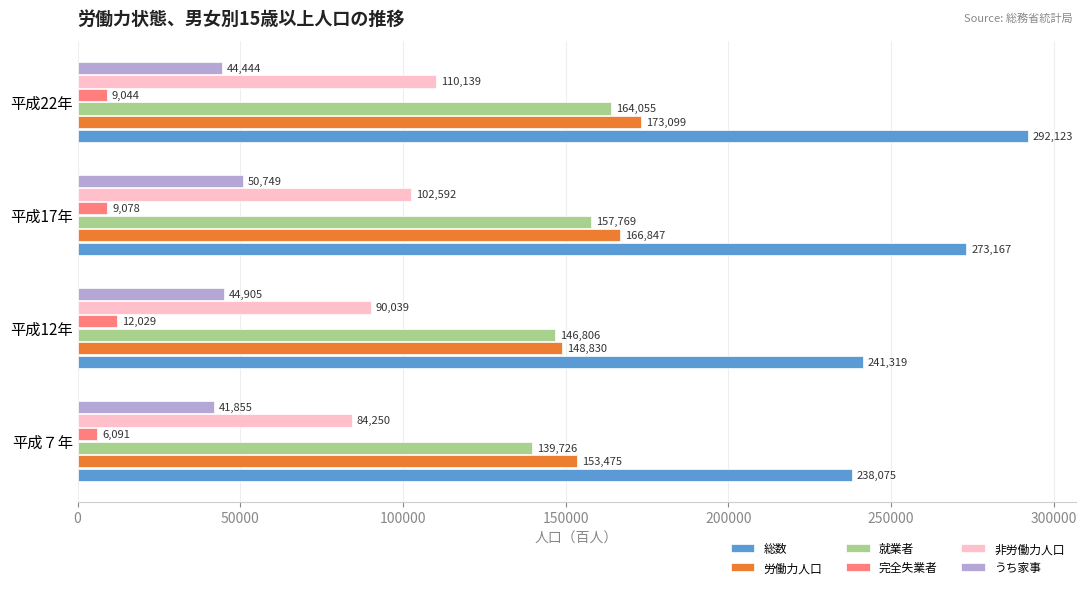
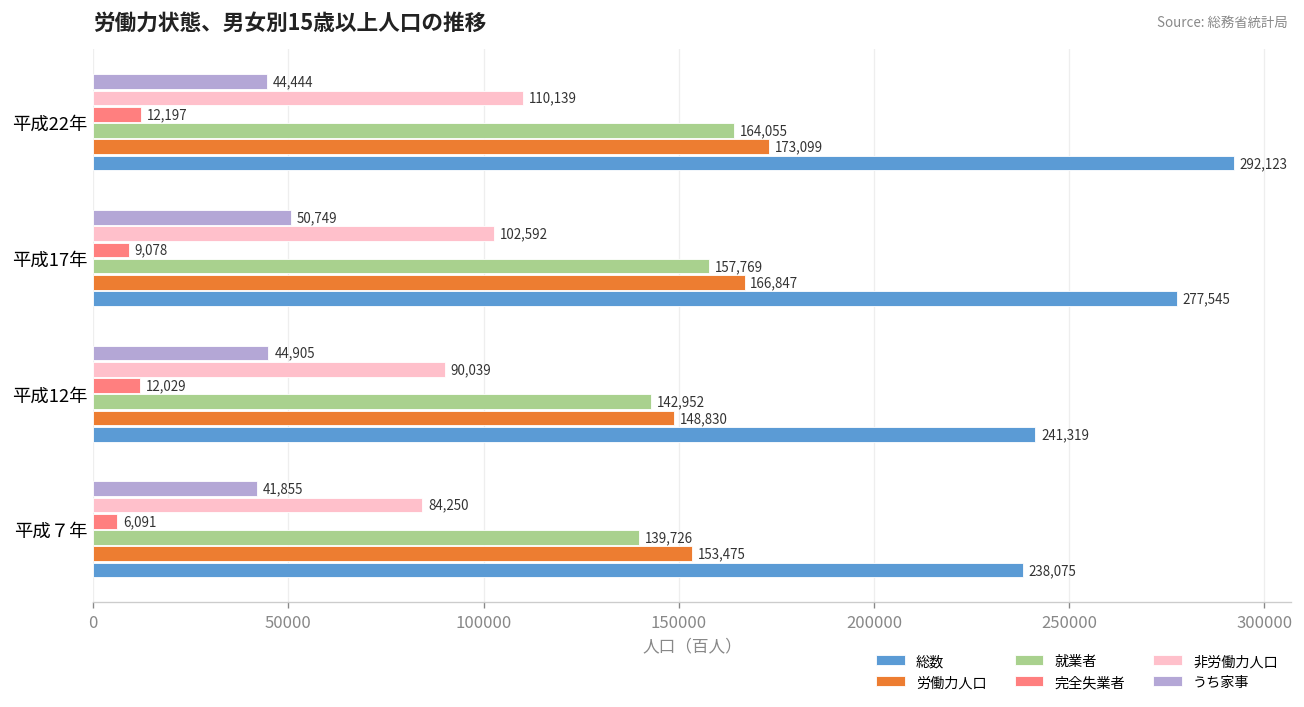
完全失業者, 平成22年: 9,044 -> 12,197
総数, 平成17年: 273,167 -> 277,545
就業者, 平成12年: 146,806 -> 142,952
